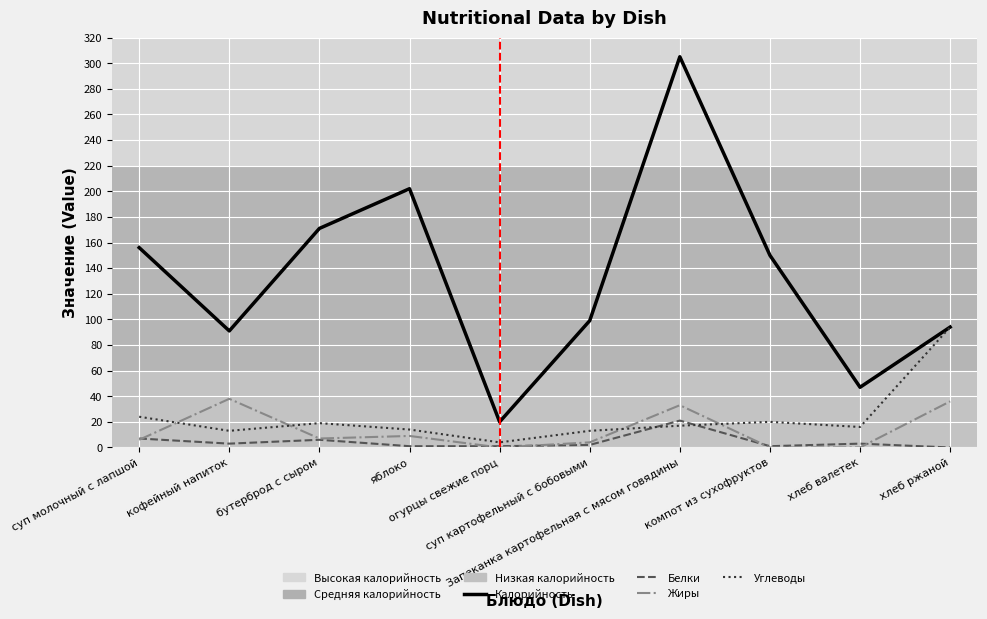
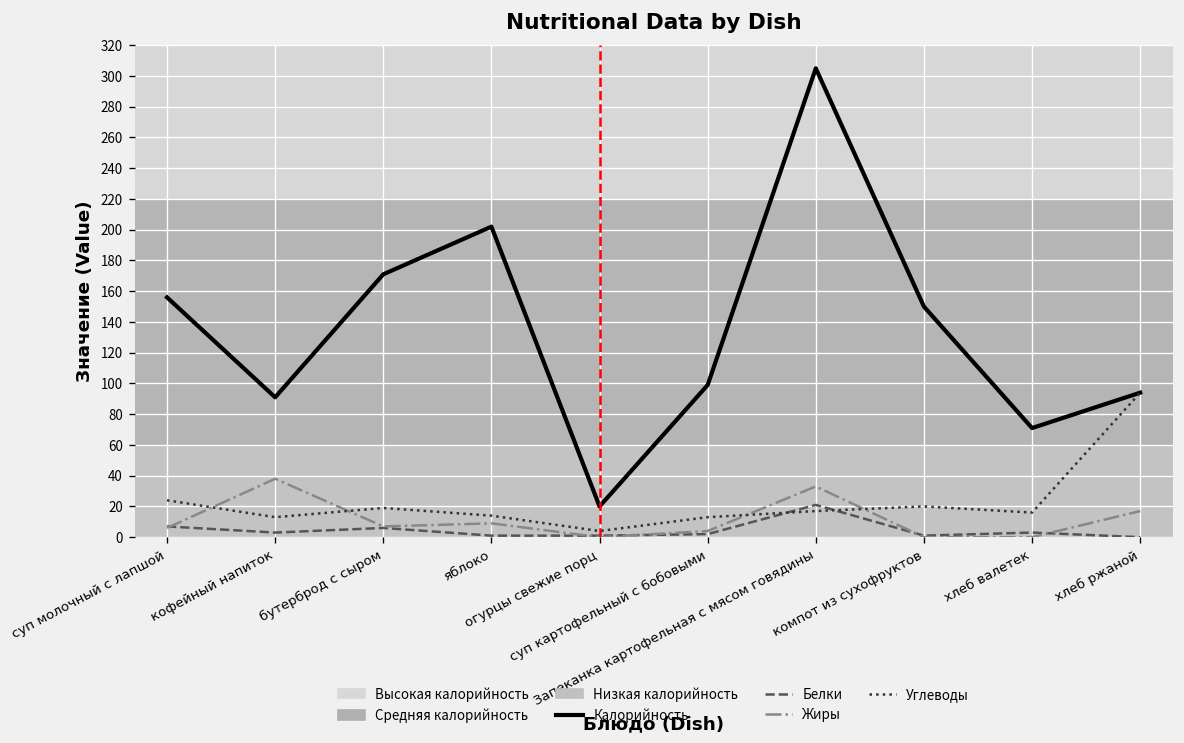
Калорийность, хлеб валетек: 47 -> 71
Жиры, хлеб ржаной: 36 -> 17
